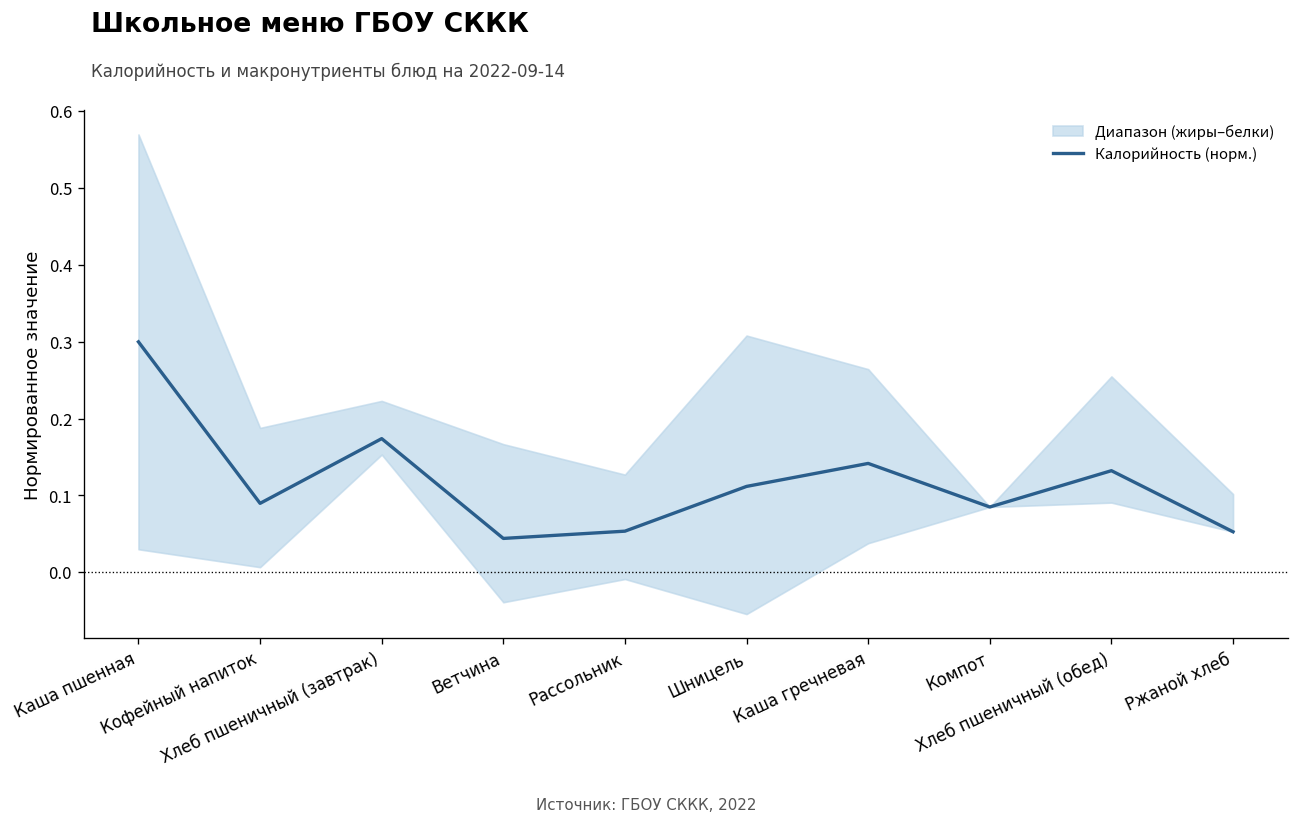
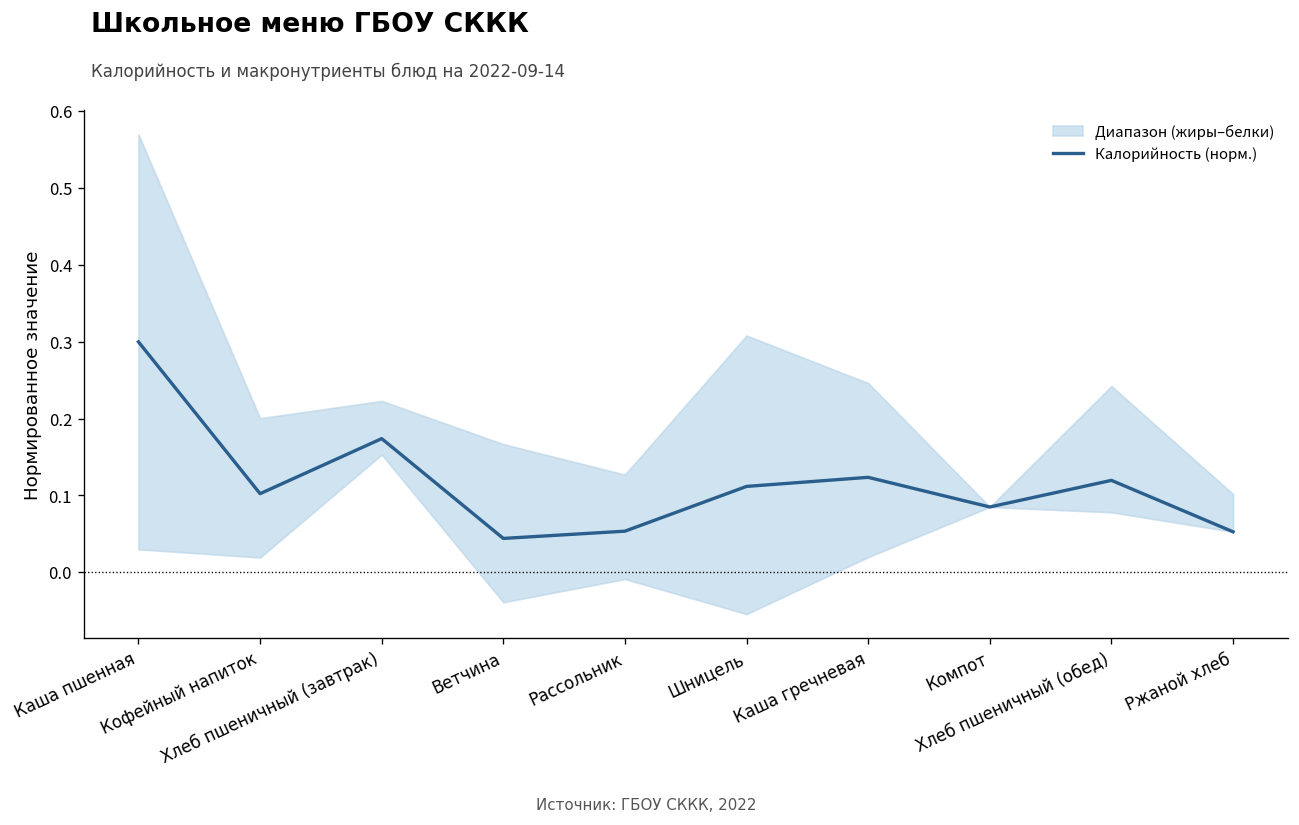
Калорийность (норм.), Кофейный напиток: 0.09 -> 0.10
Калорийность (норм.), Каша гречневая: 0.14 -> 0.12
Калорийность (норм.), Хлеб пшеничный (обед): 0.13 -> 0.12
